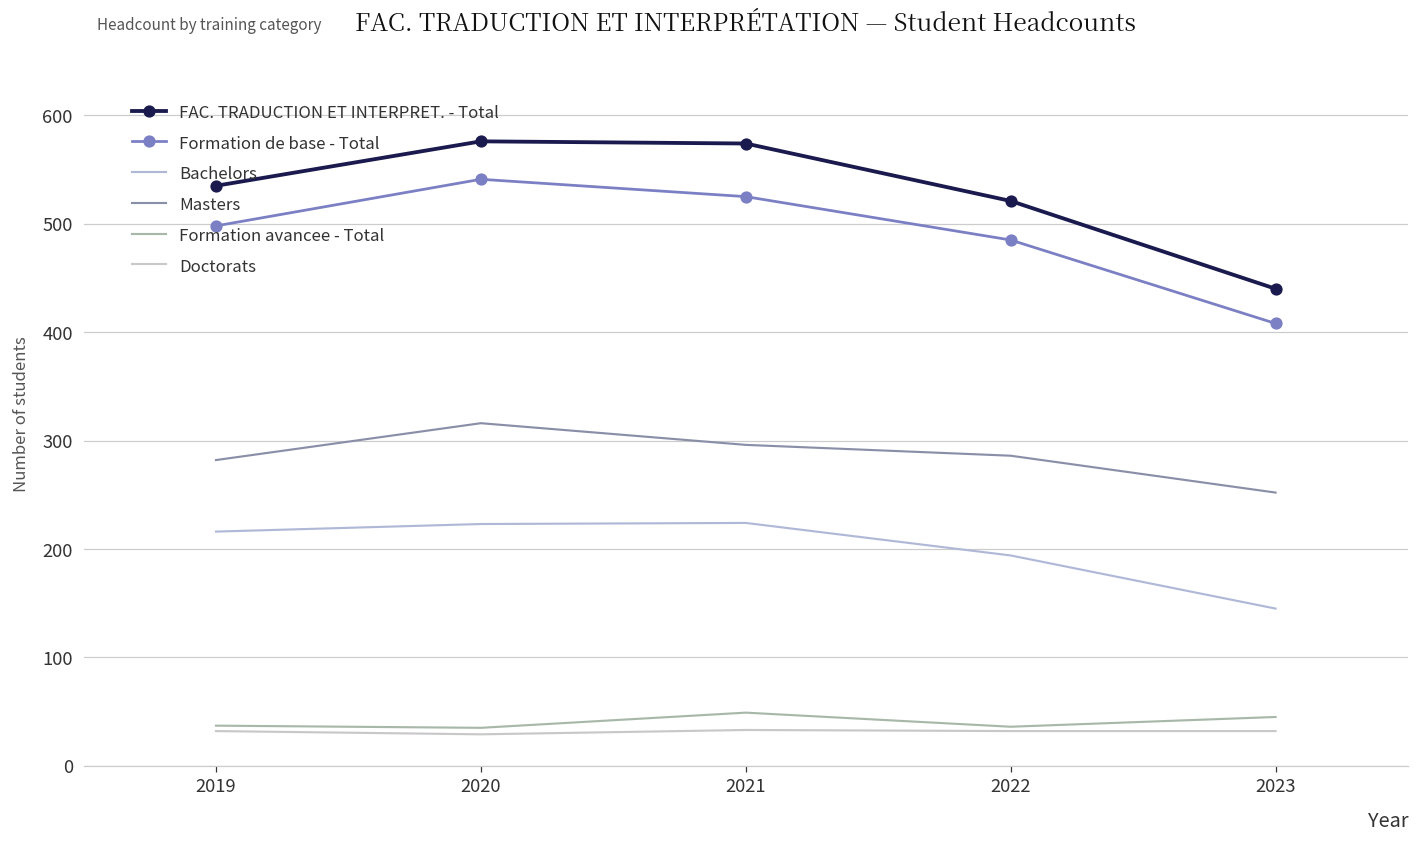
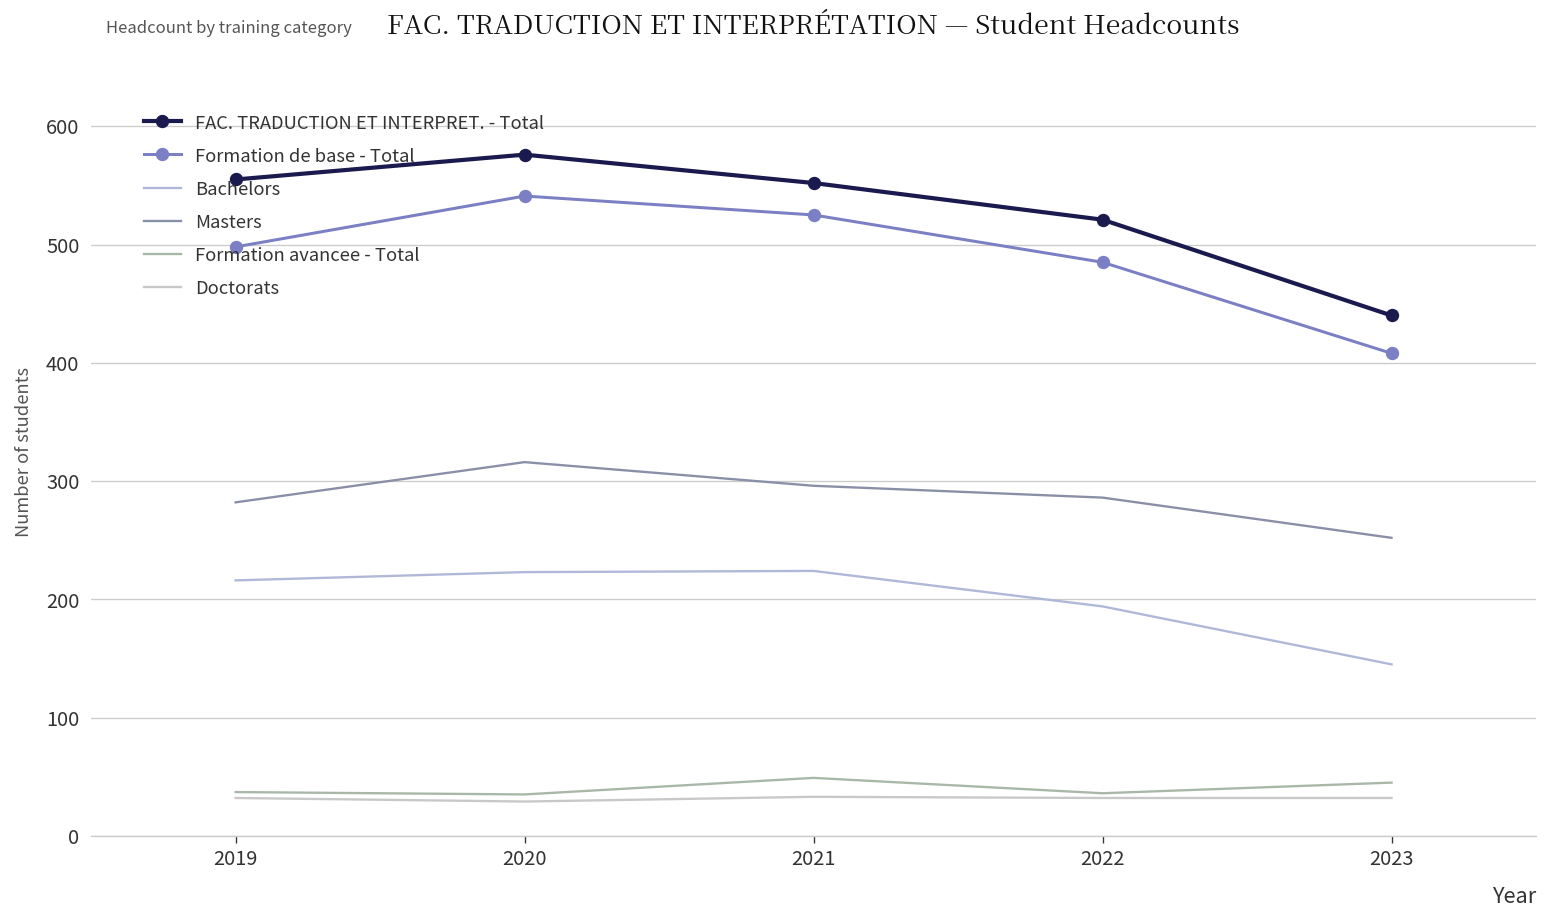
FAC. TRADUCTION ET INTERPRET. - Total, 2019: 540 -> 560
FAC. TRADUCTION ET INTERPRET. - Total, 2021: 570 -> 550
